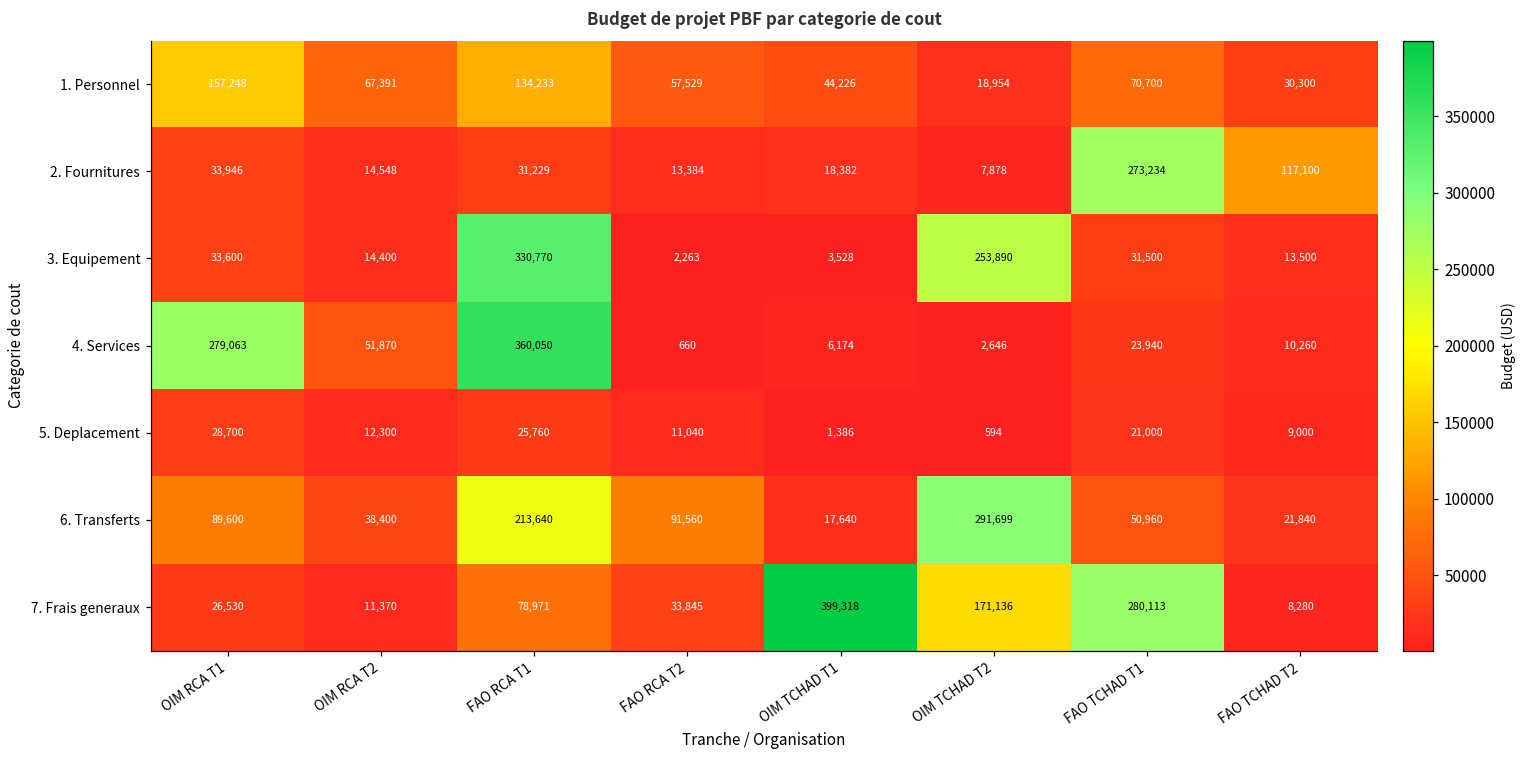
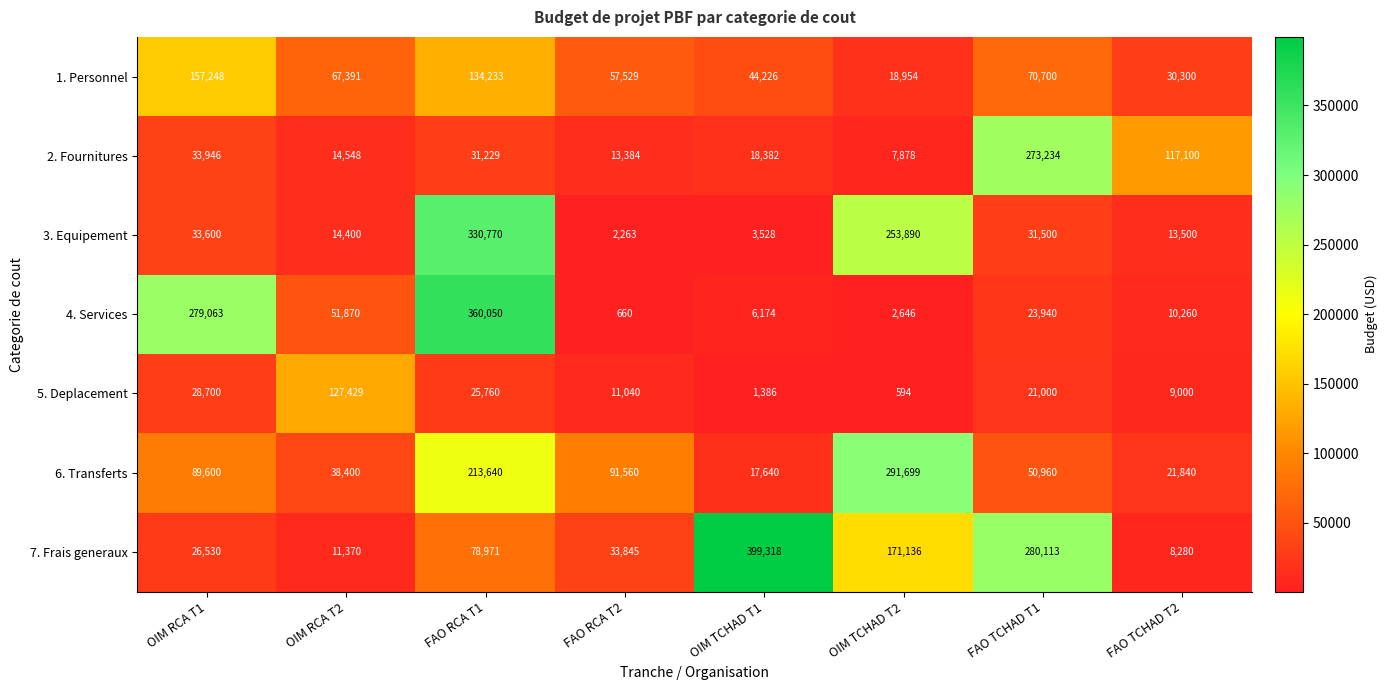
5. Deplacement, OIM RCA T2: 12,300 -> 127,429
